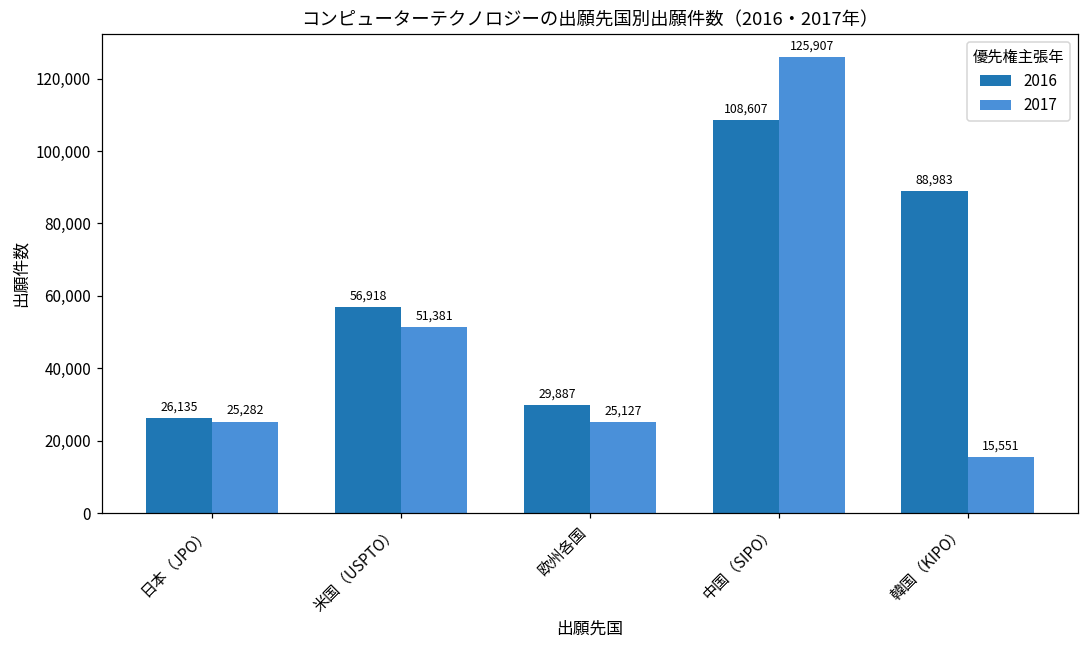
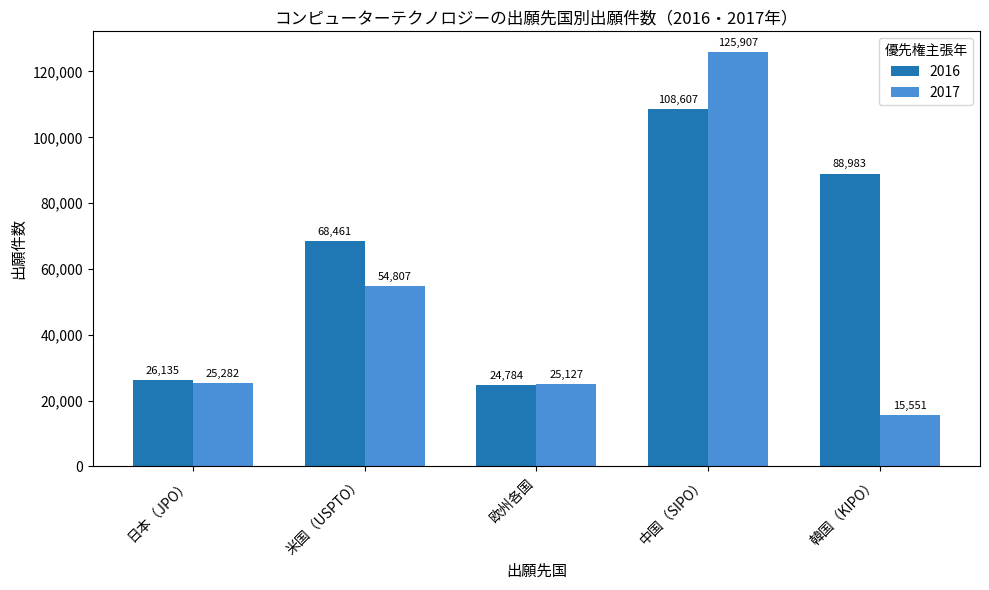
2016, 米国（USPTO）: 56,918 -> 68,461
2017, 米国（USPTO）: 51,381 -> 54,807
2016, 欧州各国: 29,887 -> 24,784
